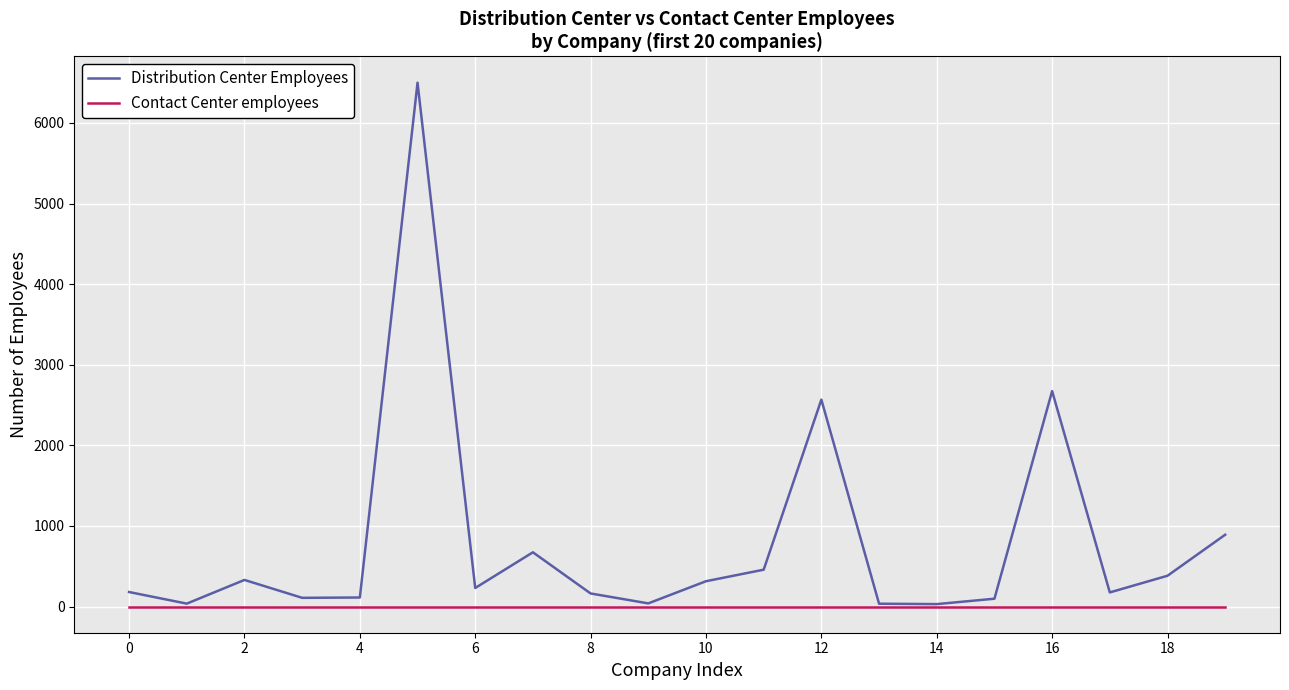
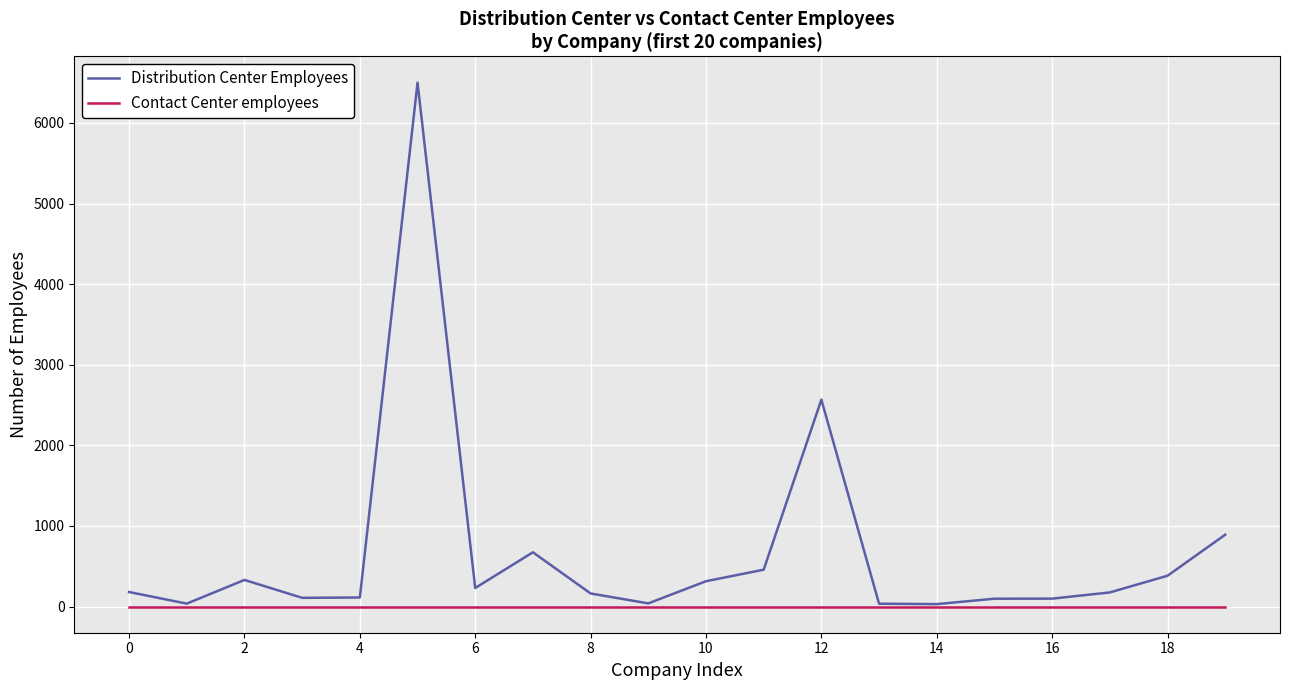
Distribution Center Employees, 16: 2700 -> 100
